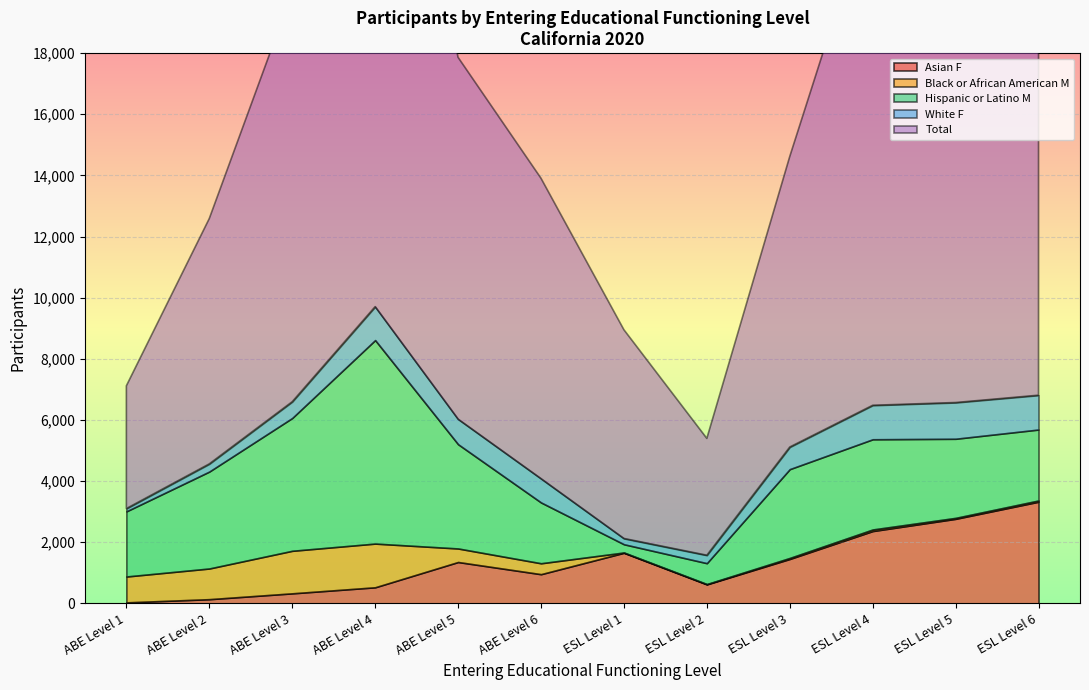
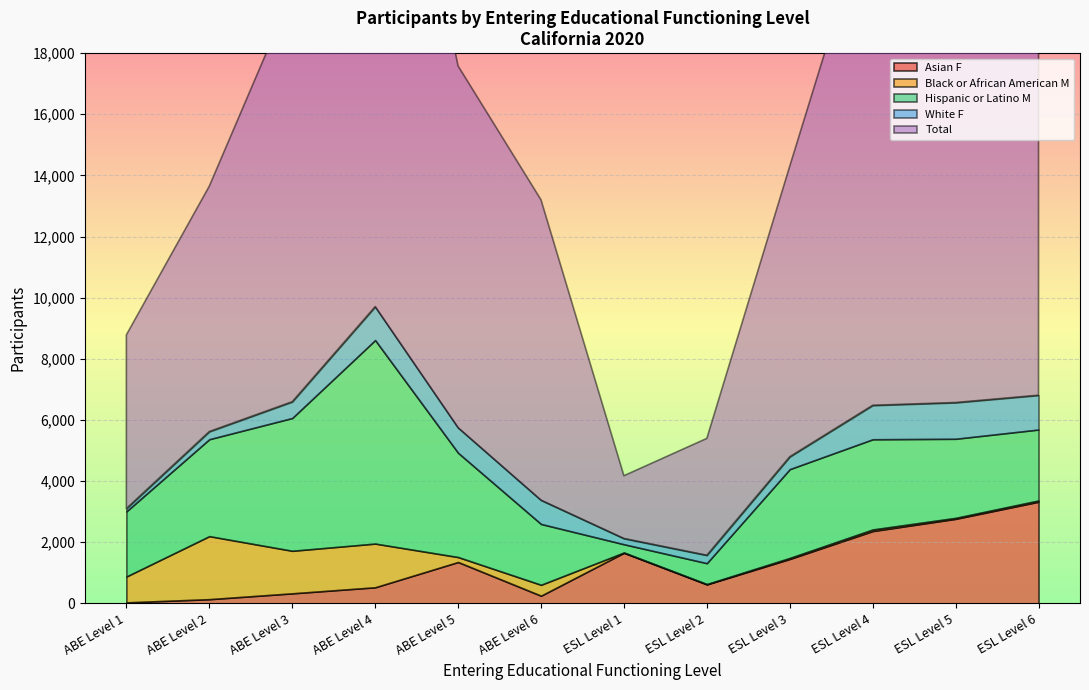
Total, ABE Level 1: 4,000 -> 5,700
Black or African American M, ABE Level 2: 1,000 -> 2,100
Black or African American M, ABE Level 5: 400 -> 200
Asian F, ABE Level 6: 1,000 -> 300
Total, ESL Level 1: 6,800 -> 2,100
White F, ESL Level 3: 700 -> 400
